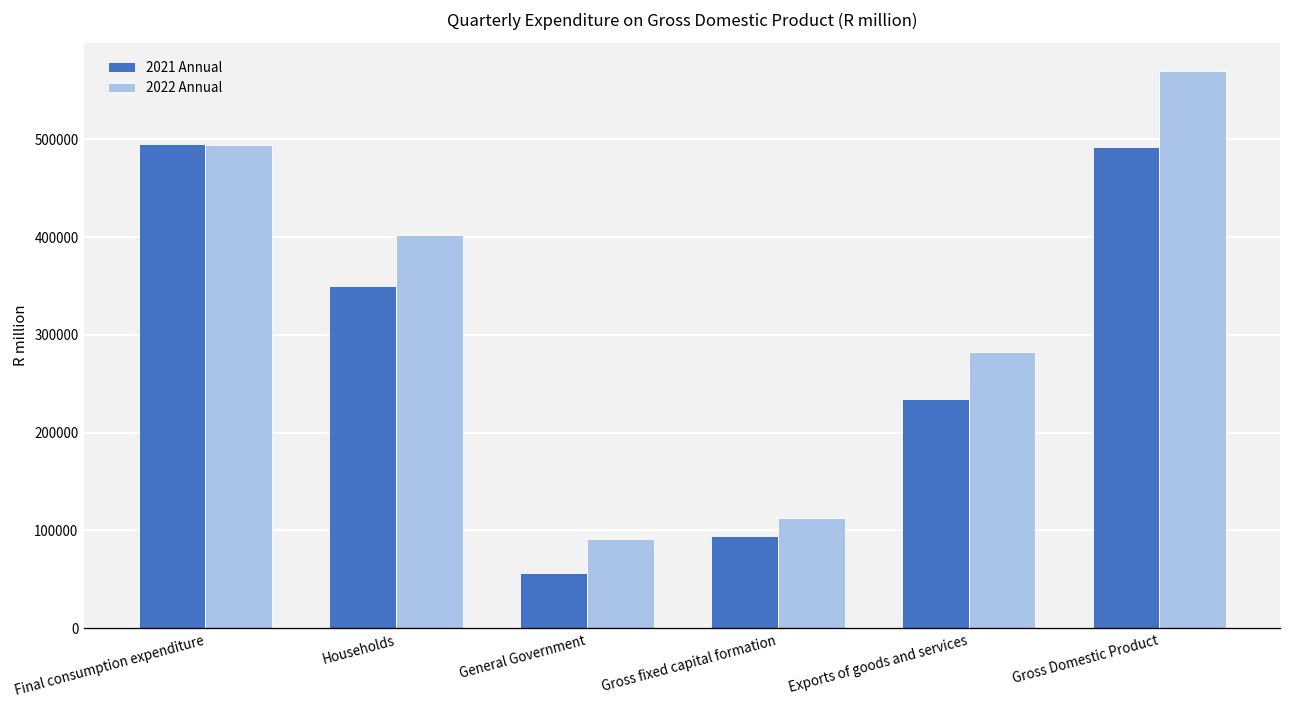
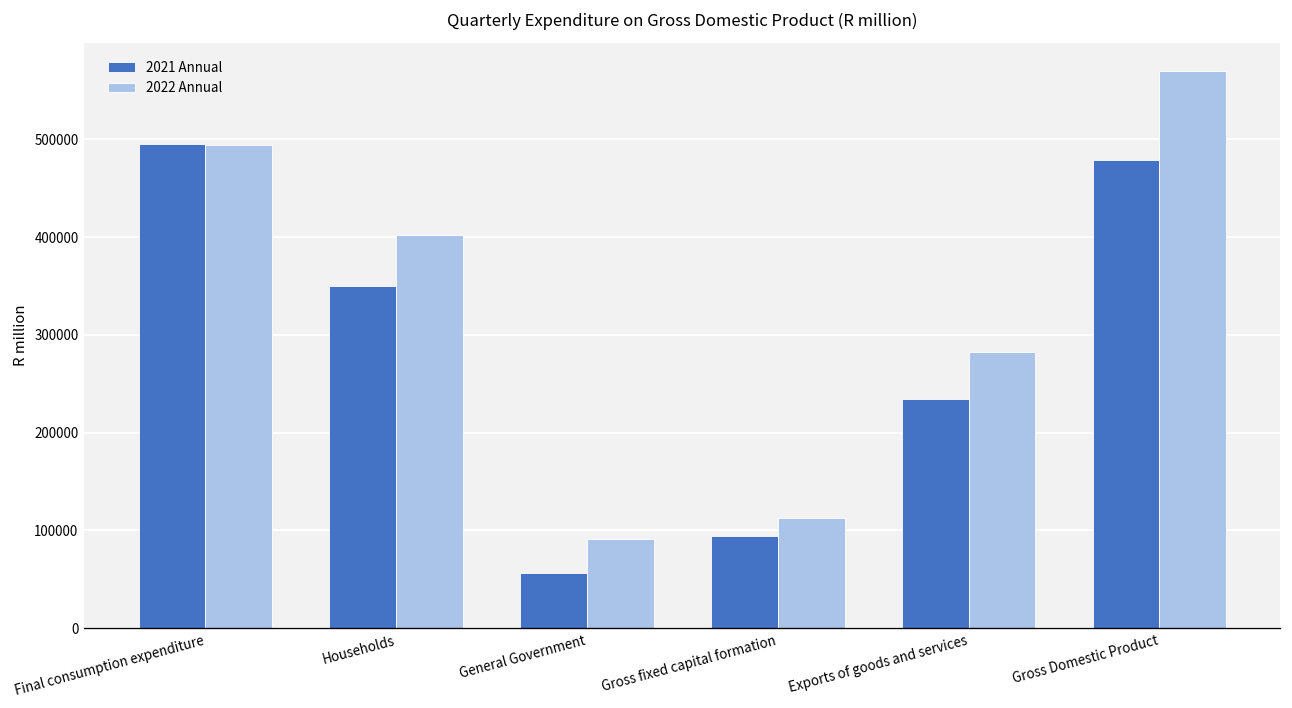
2021 Annual, Gross Domestic Product: 490000 -> 480000
